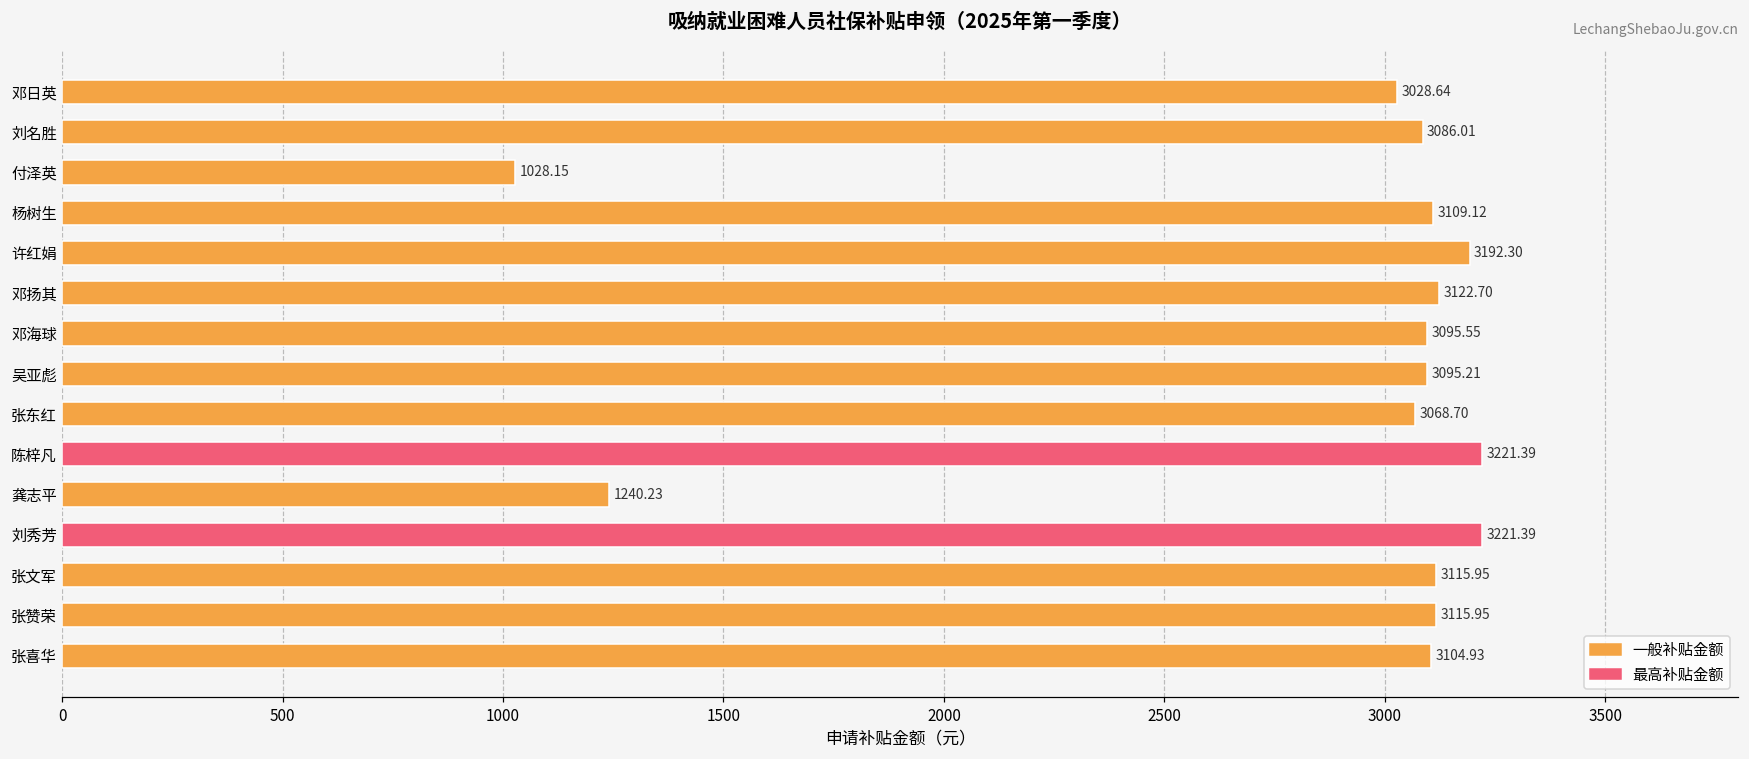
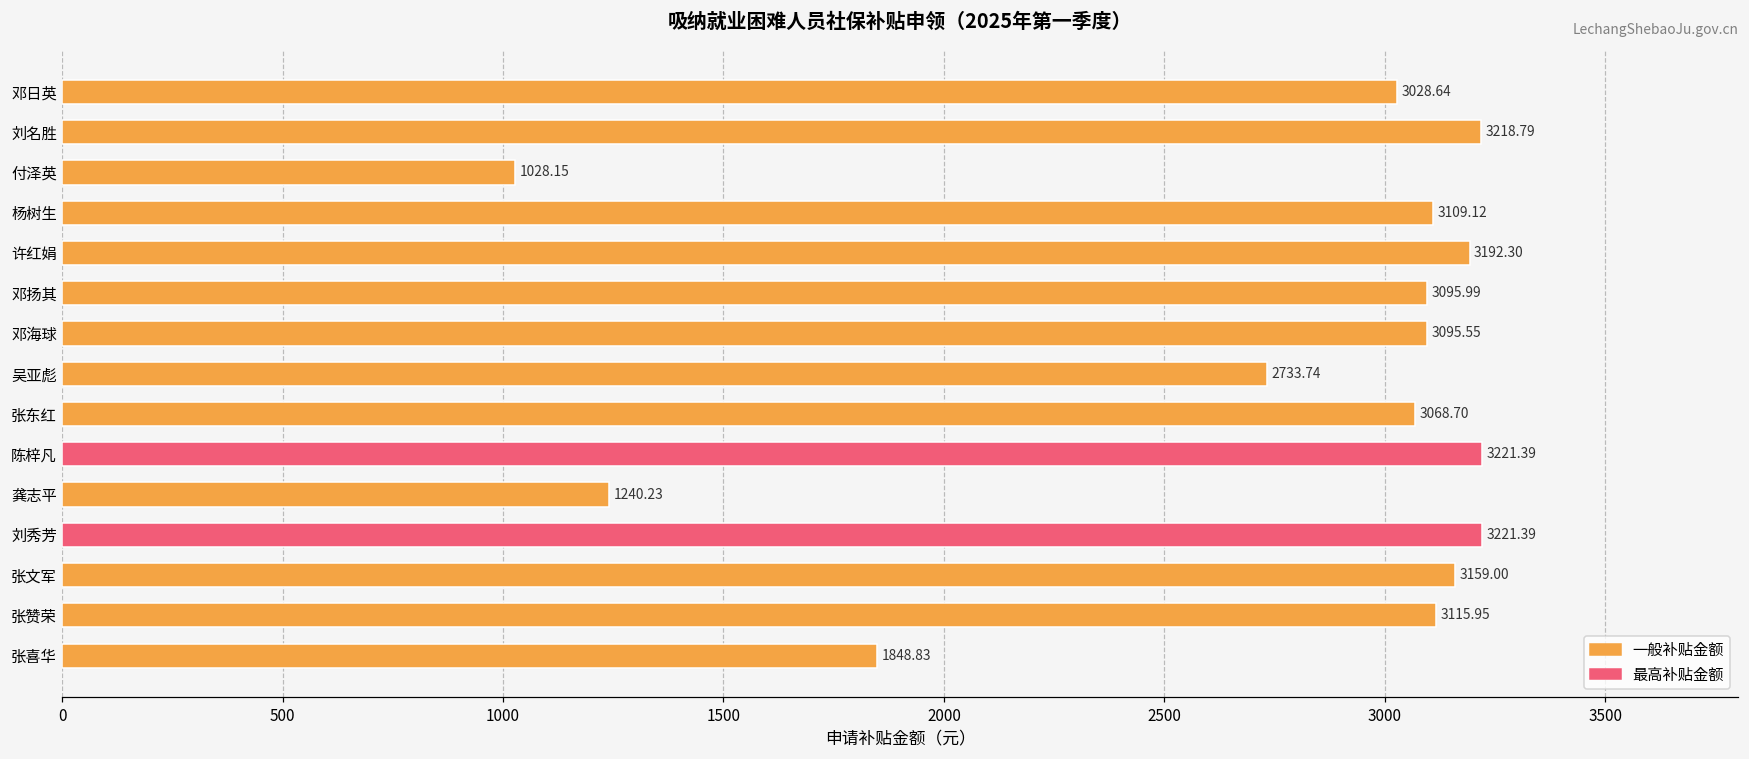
刘名胜: 3086.01 -> 3218.79
邓扬其: 3122.70 -> 3095.99
吴亚彪: 3095.21 -> 2733.74
张文军: 3115.95 -> 3159.00
张喜华: 3104.93 -> 1848.83
